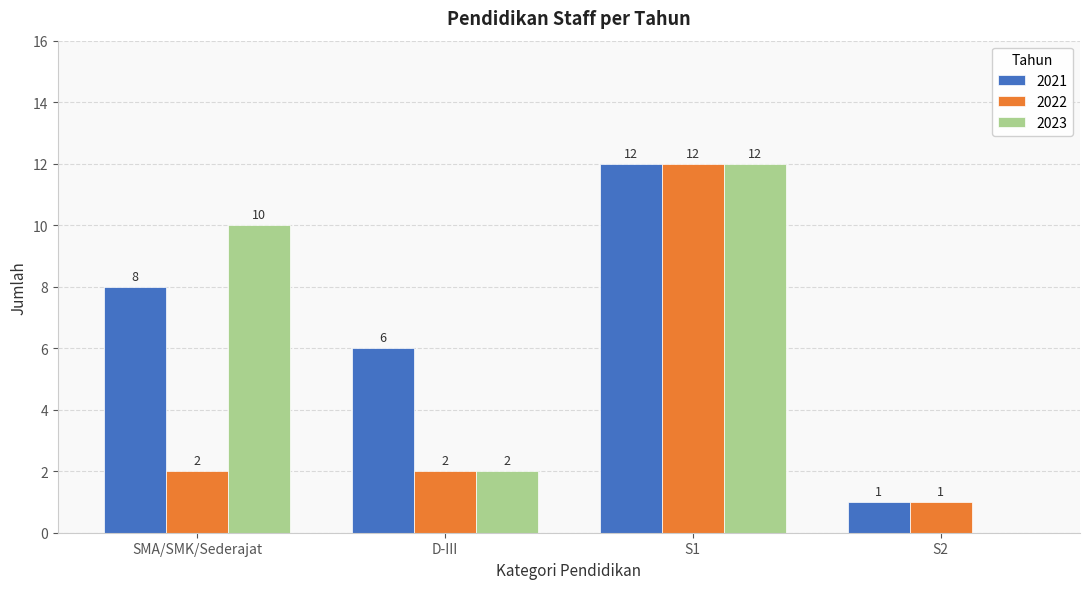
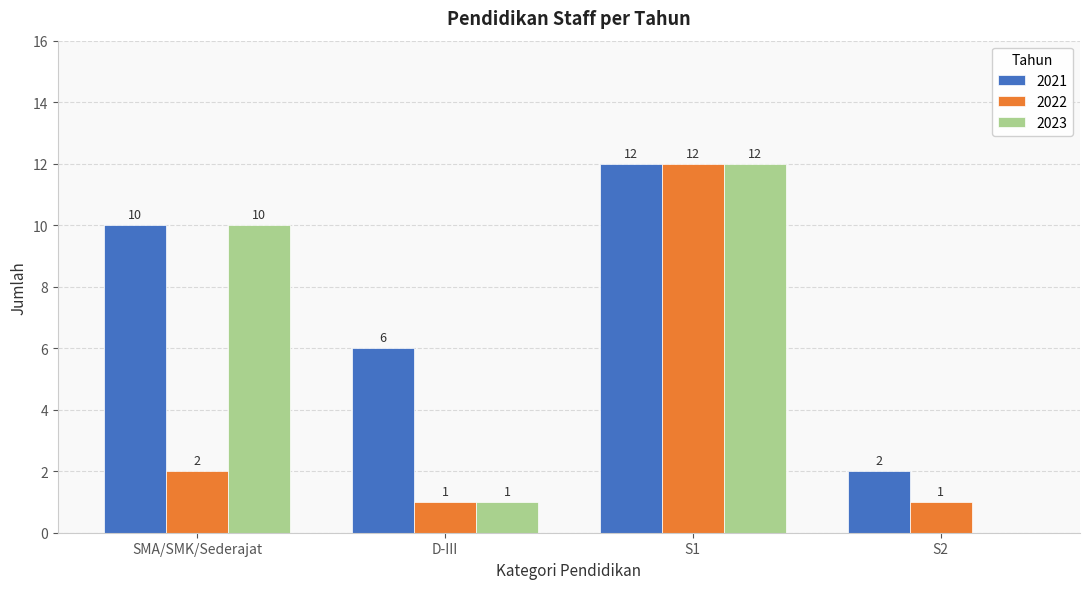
2021, SMA/SMK/Sederajat: 8 -> 10
2022, D-III: 2 -> 1
2023, D-III: 2 -> 1
2021, S2: 1 -> 2
